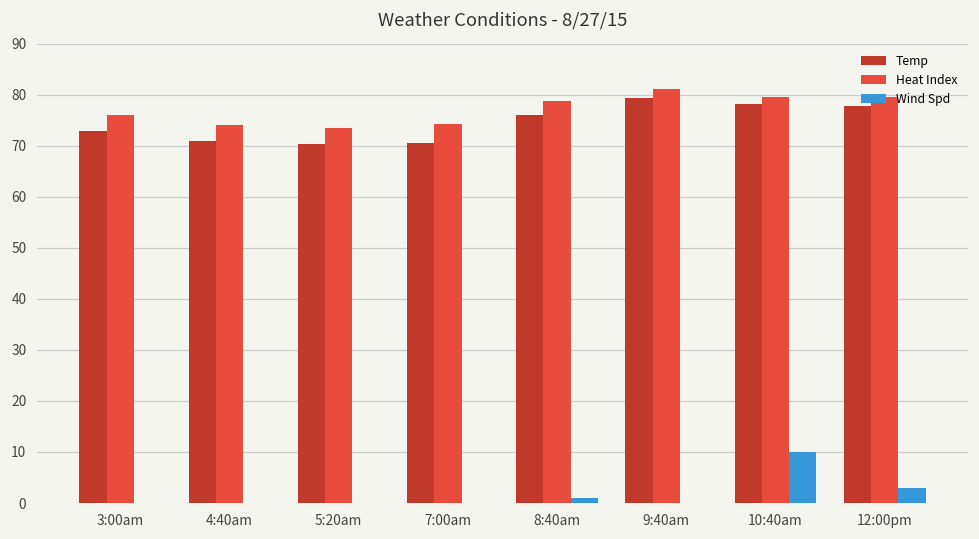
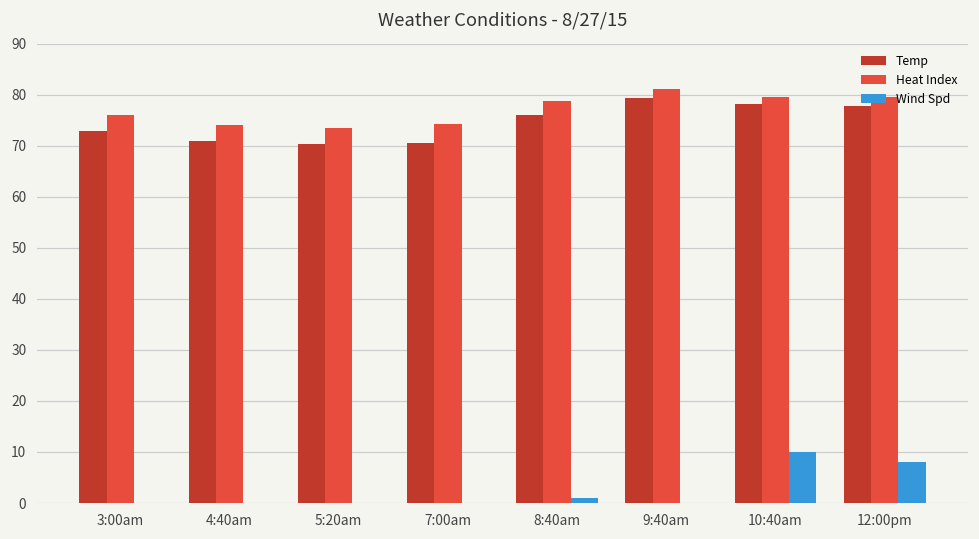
Wind Spd, 12:00pm: 3 -> 8
